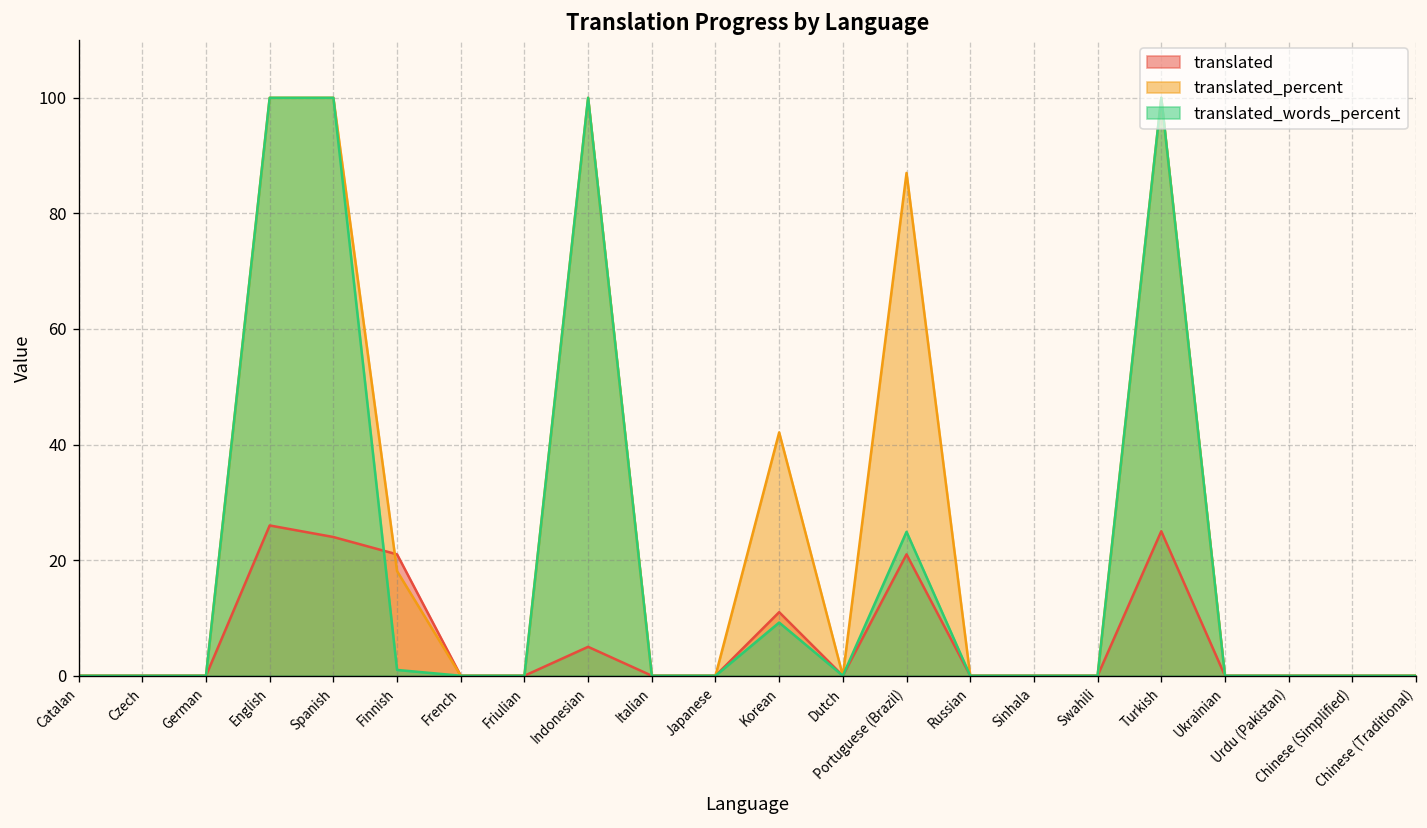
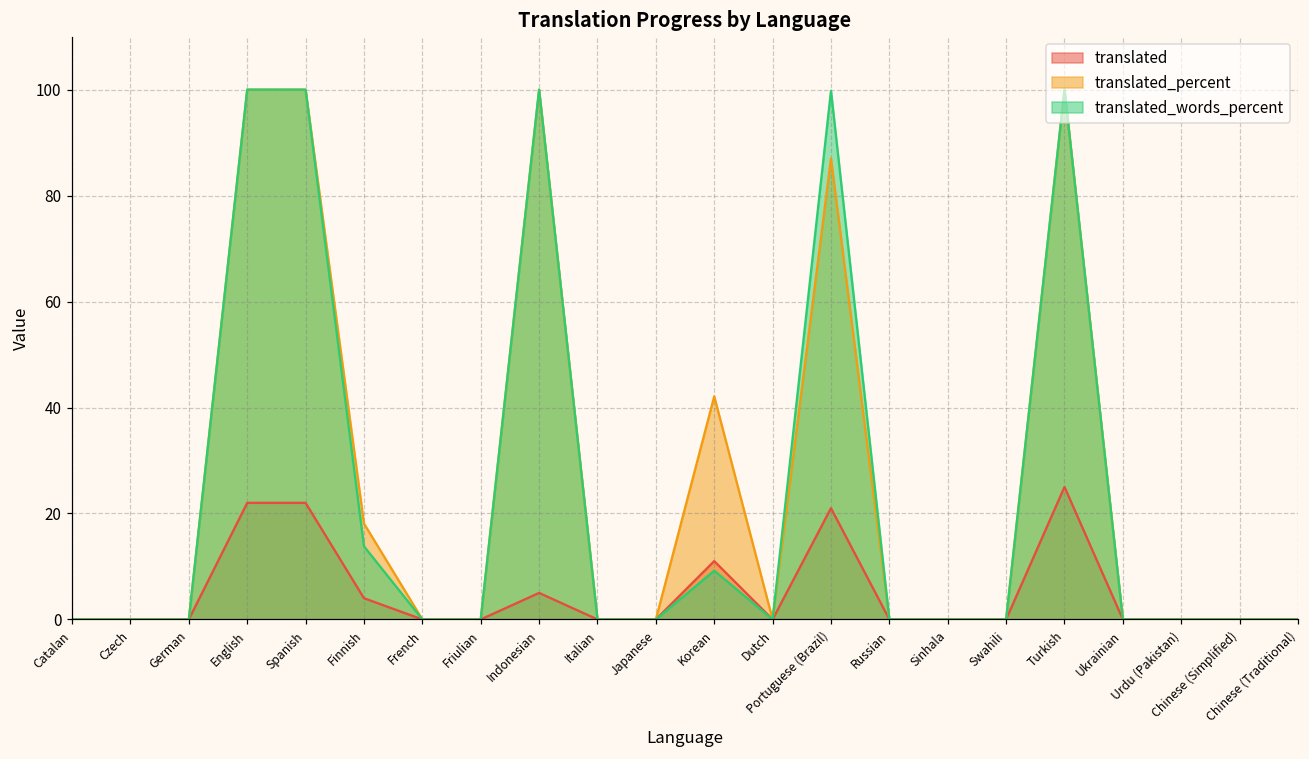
translated, English: 26 -> 22
translated, Spanish: 24 -> 22
translated, Finnish: 21 -> 4
translated_words_percent, Finnish: 1 -> 14
translated_words_percent, Portuguese (Brazil): 25 -> 100
